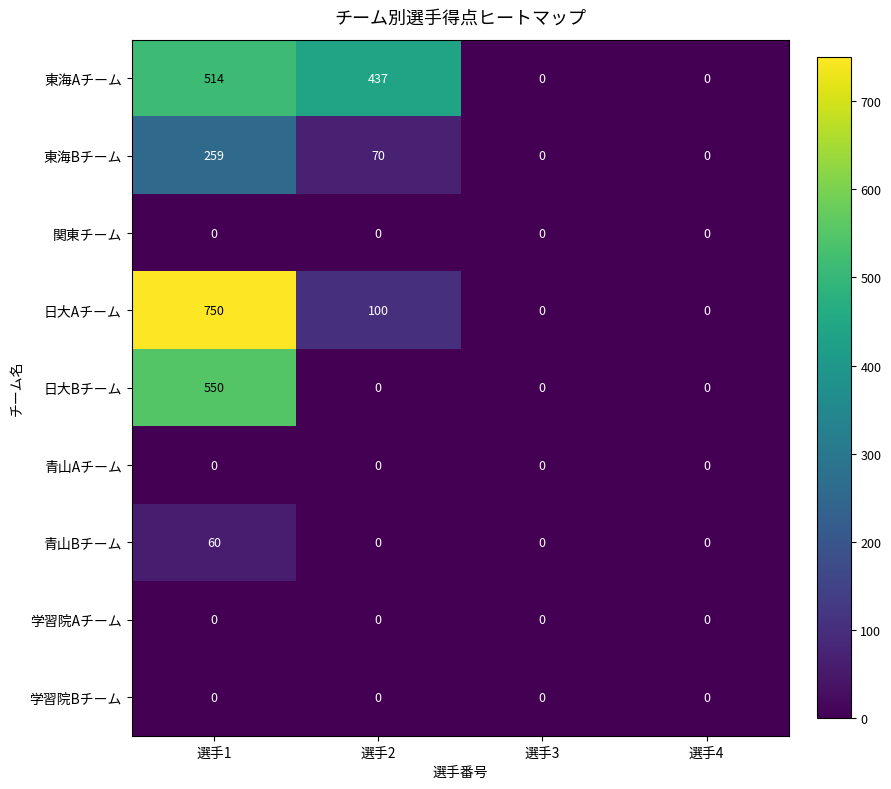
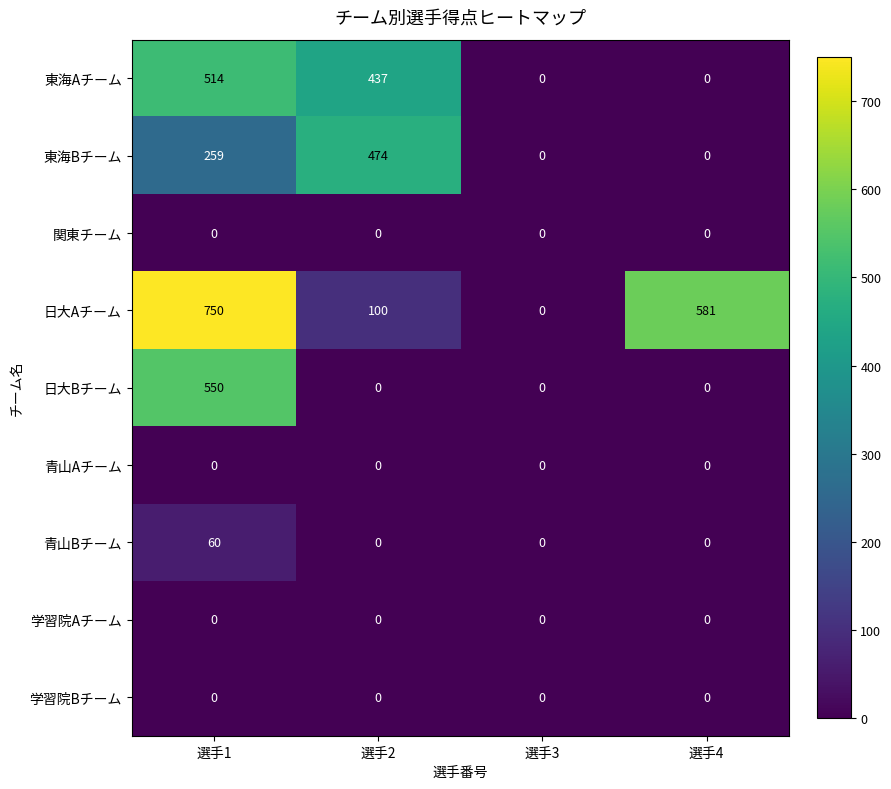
東海Bチーム, 選手2: 70 -> 474
日大Aチーム, 選手4: 0 -> 581
